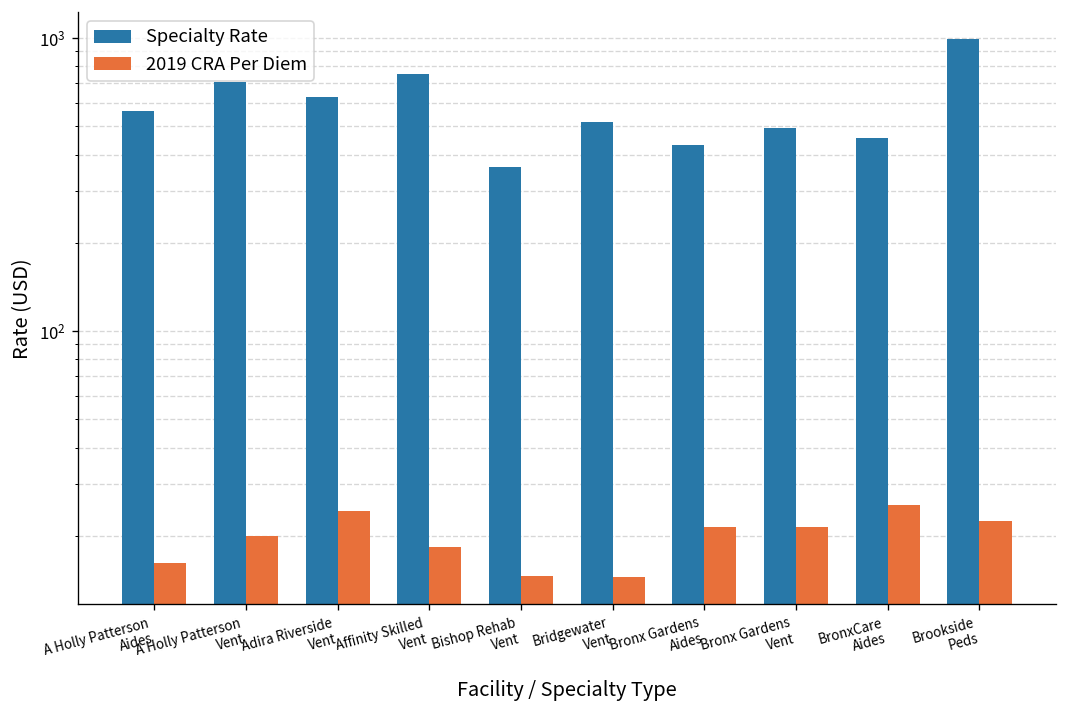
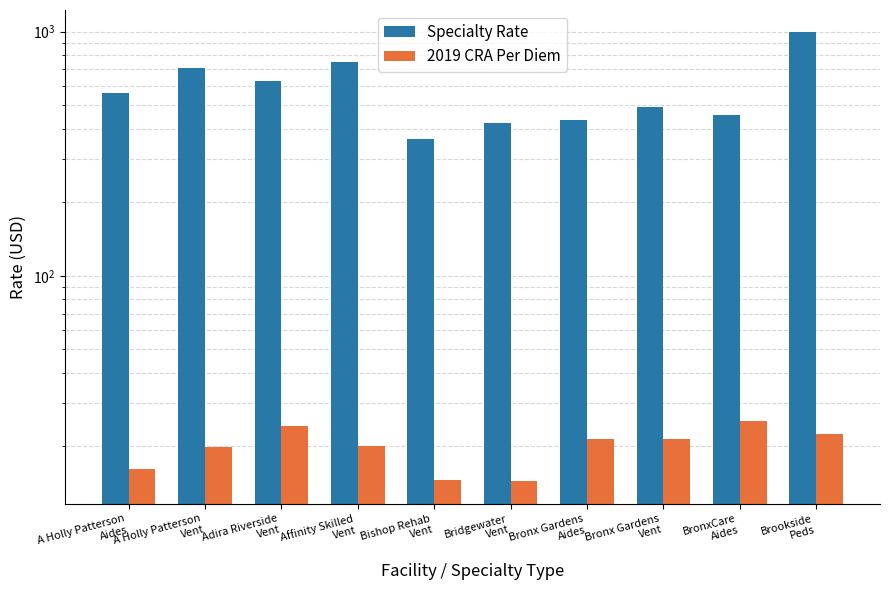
2019 CRA Per Diem, Affinity Skilled Vent: 18 -> 20
Specialty Rate, Bridgewater Vent: 520 -> 420
